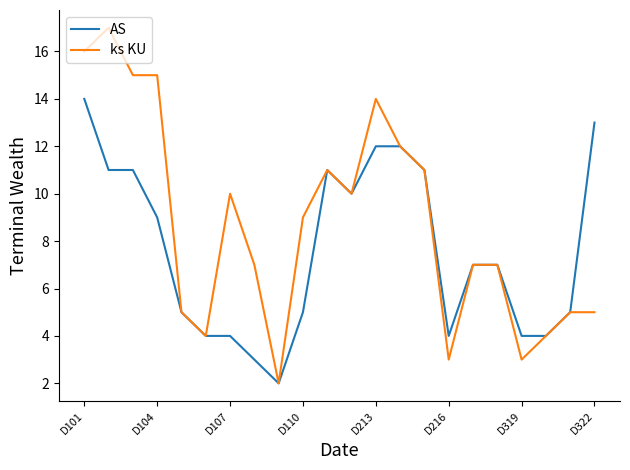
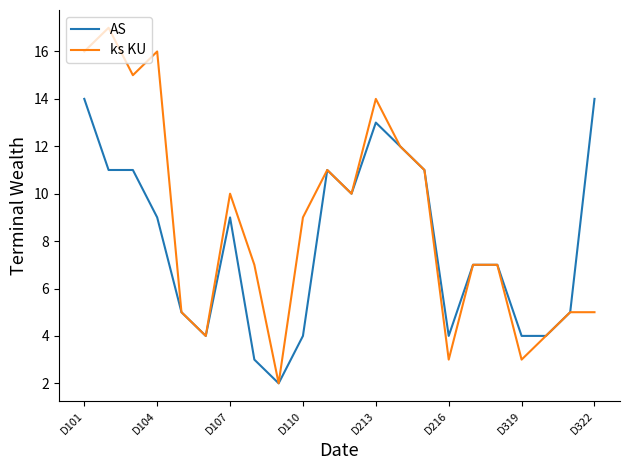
ks KU, D104: 15 -> 16
AS, D107: 4 -> 9
AS, D110: 5 -> 4
AS, D213: 12 -> 13
AS, D322: 13 -> 14
